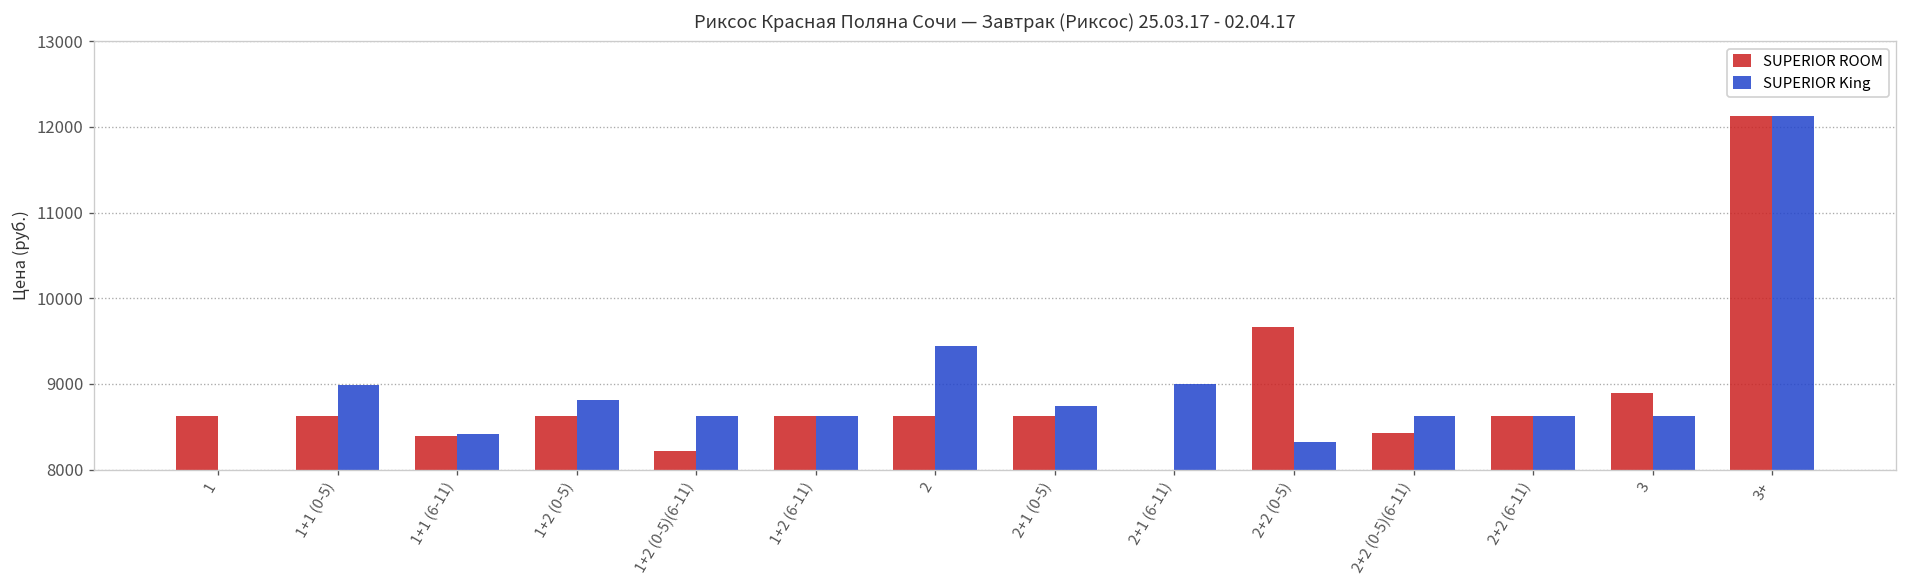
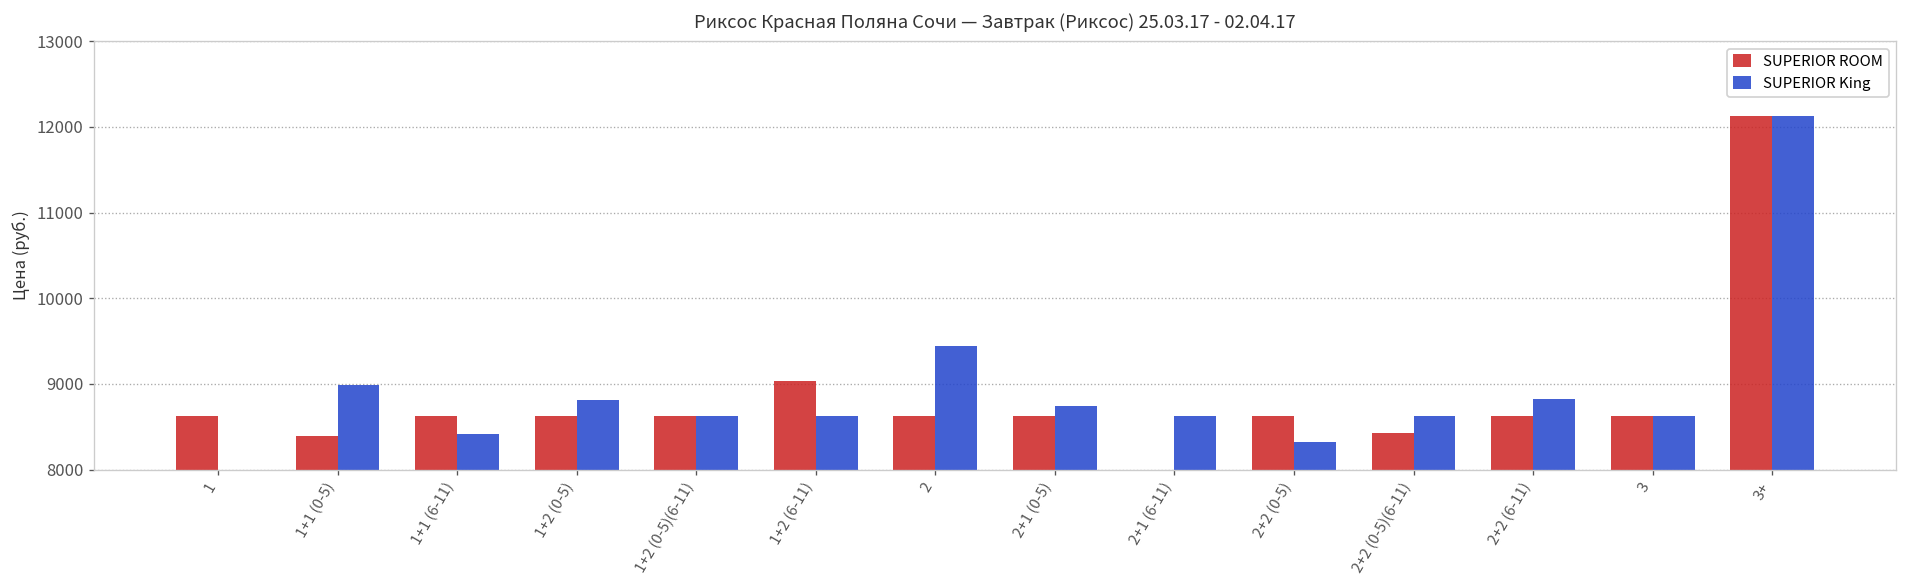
SUPERIOR ROOM, 1+1 (0-5): 8600 -> 8400
SUPERIOR ROOM, 1+1 (6-11): 8400 -> 8600
SUPERIOR ROOM, 1+2 (0-5)(6-11): 8200 -> 8600
SUPERIOR ROOM, 1+2 (6-11): 8600 -> 9000
SUPERIOR King, 2+1 (6-11): 9000 -> 8600
SUPERIOR ROOM, 2+2 (0-5): 9700 -> 8600
SUPERIOR King, 2+2 (6-11): 8600 -> 8800
SUPERIOR ROOM, 3: 8900 -> 8600
